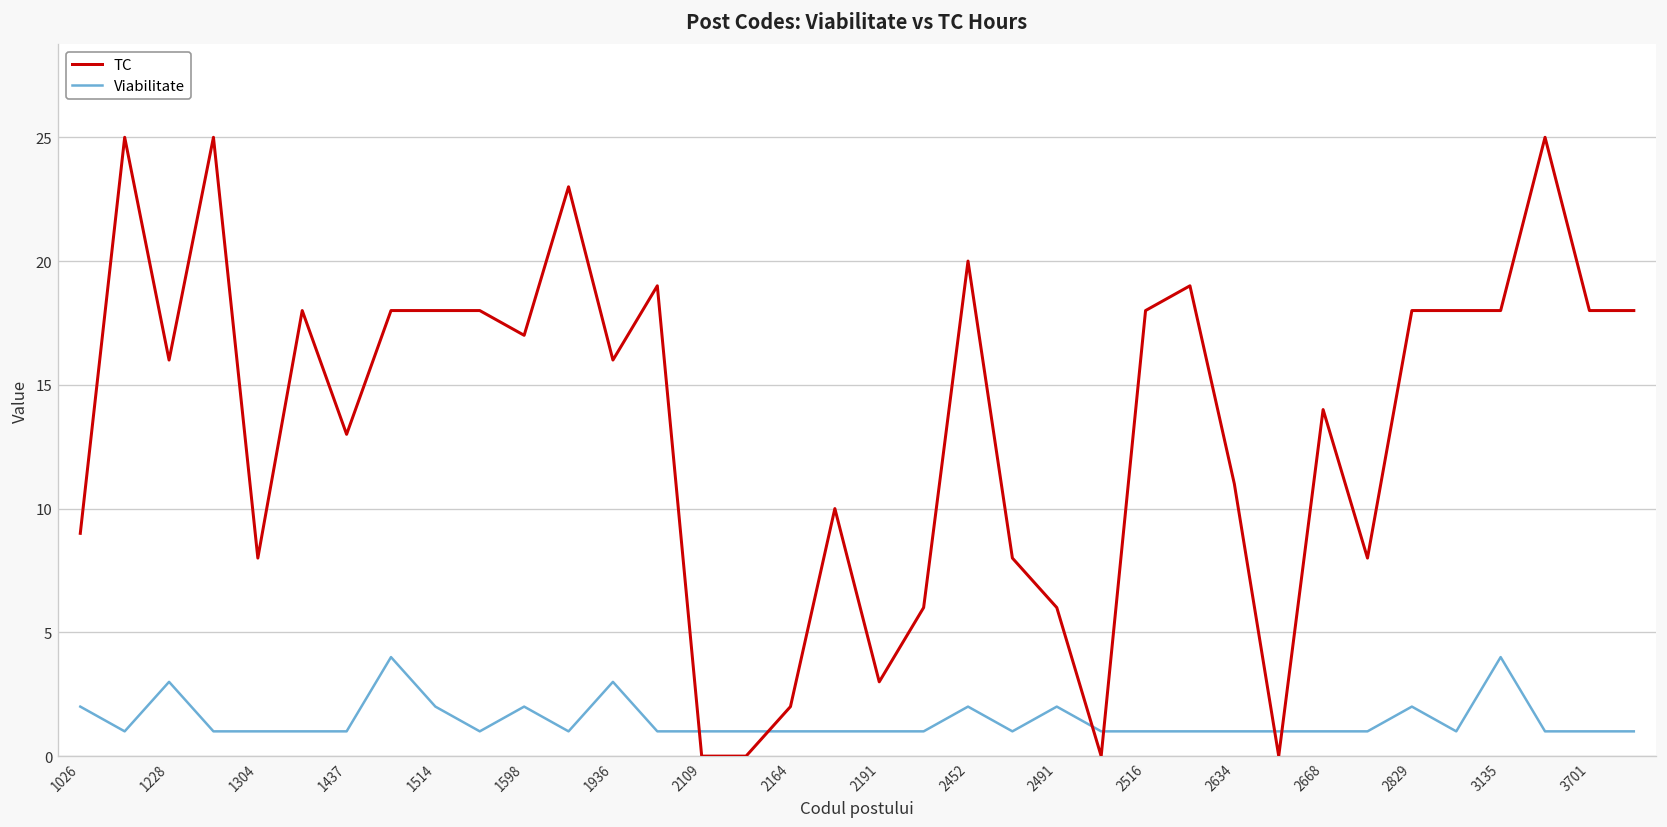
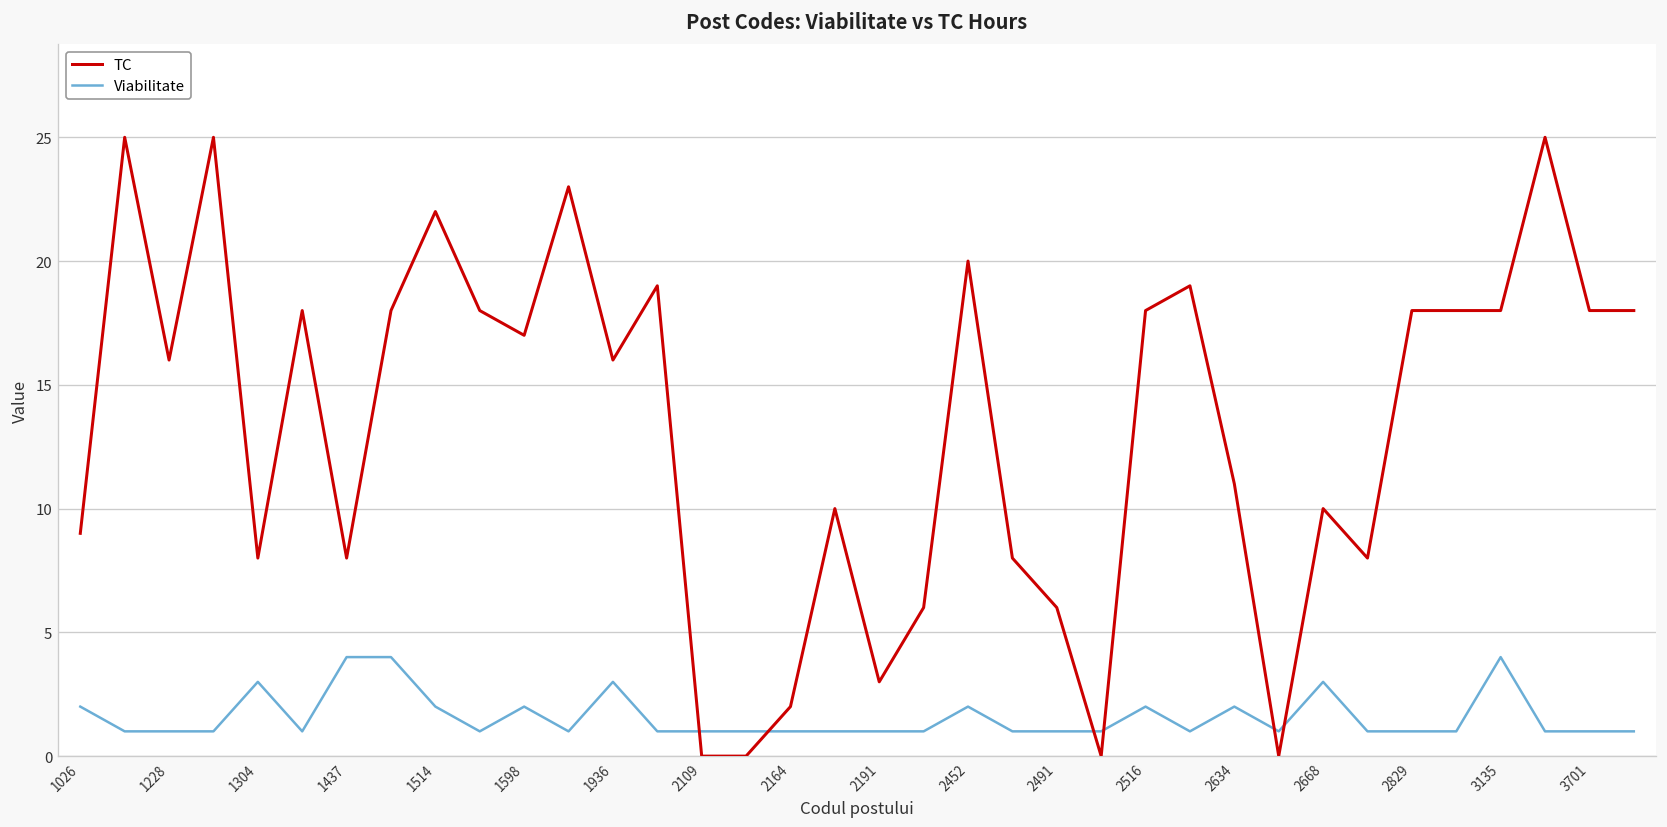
Viabilitate, 1228: 3 -> 1
Viabilitate, 1304: 1 -> 3
TC, 1437: 13 -> 8
Viabilitate, 1437: 1 -> 4
TC, 1514: 18 -> 22
Viabilitate, 2491: 2 -> 1
Viabilitate, 2516: 1 -> 2
Viabilitate, 2634: 1 -> 2
TC, 2668: 14 -> 10
Viabilitate, 2668: 1 -> 3
Viabilitate, 2829: 2 -> 1
